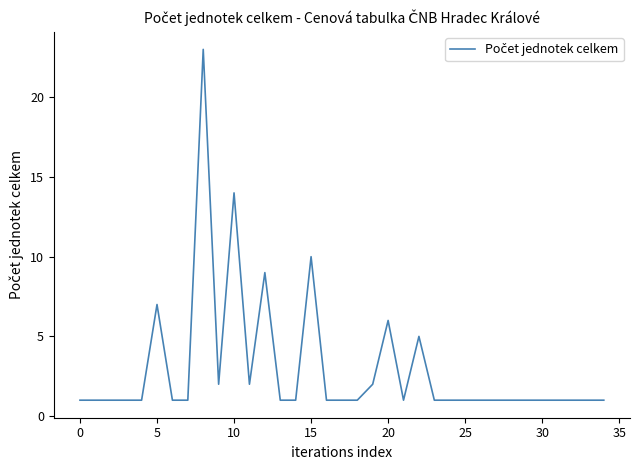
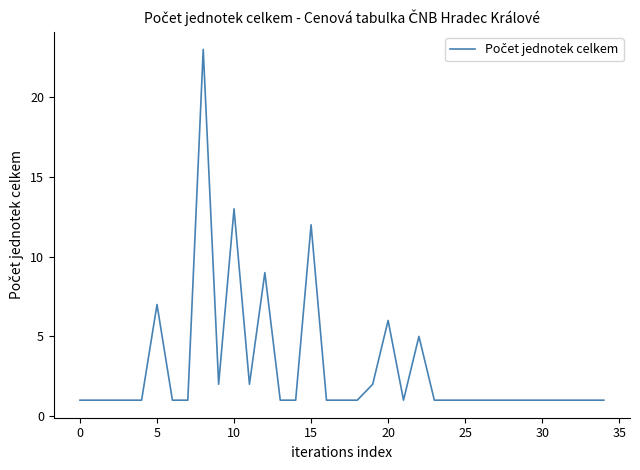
10: 14 -> 13
15: 10 -> 12
